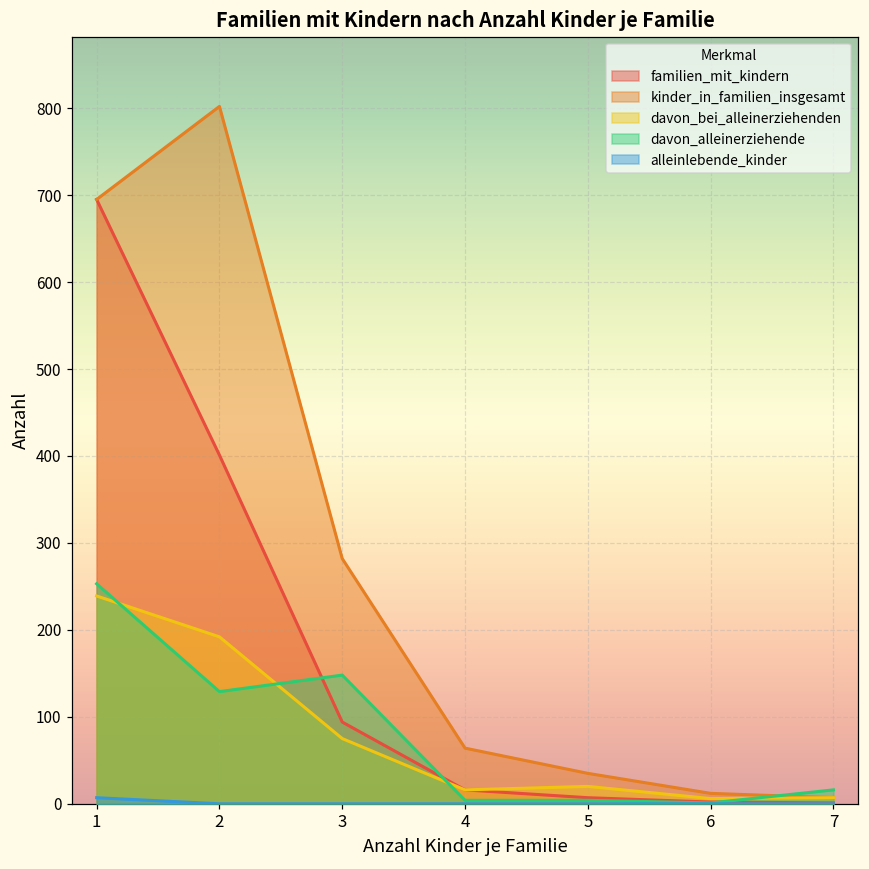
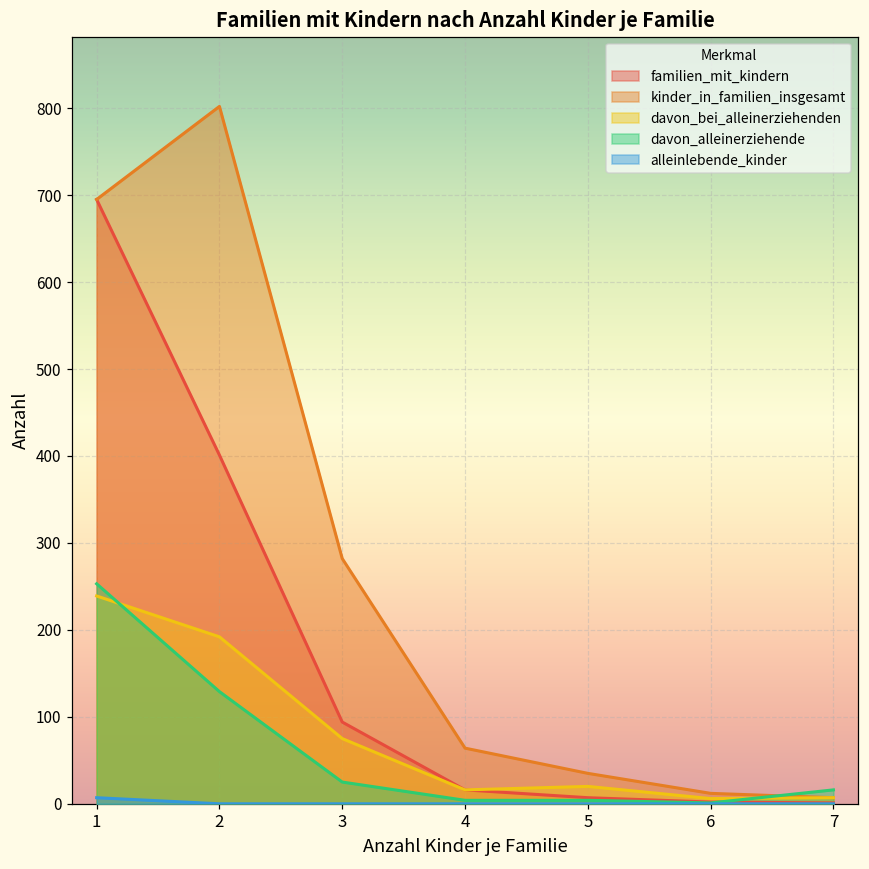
davon_alleinerziehende, 3: 150 -> 30
